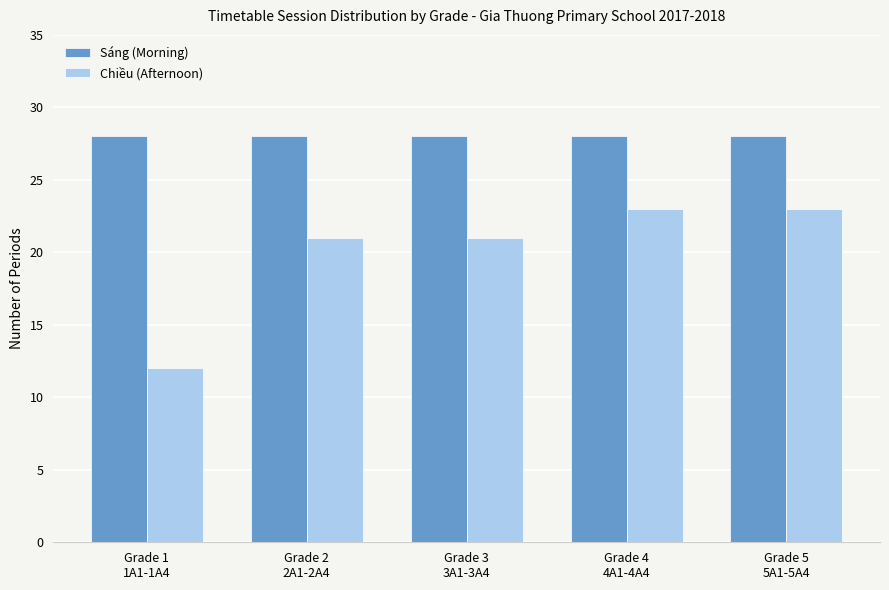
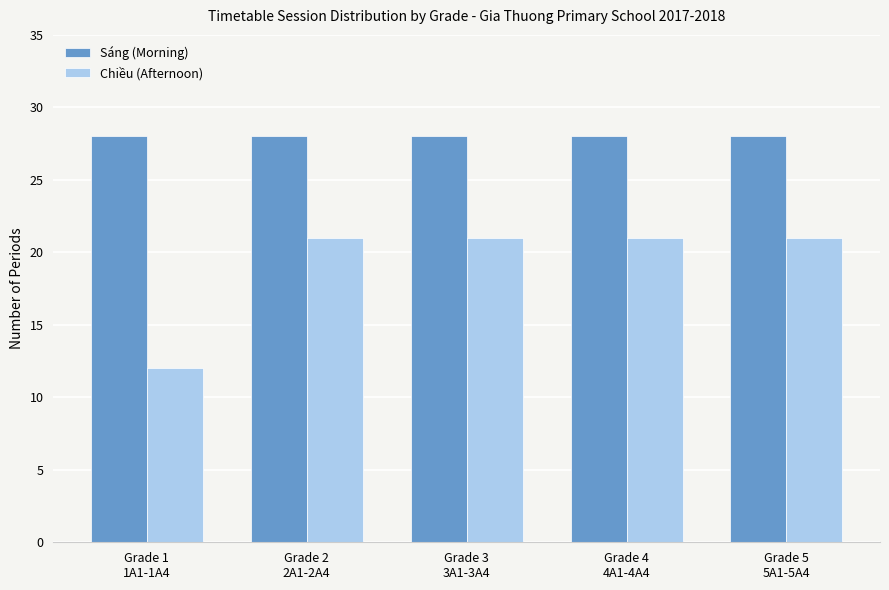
Chiều (Afternoon), Grade 4 4A1-4A4: 23 -> 21
Chiều (Afternoon), Grade 5 5A1-5A4: 23 -> 21
